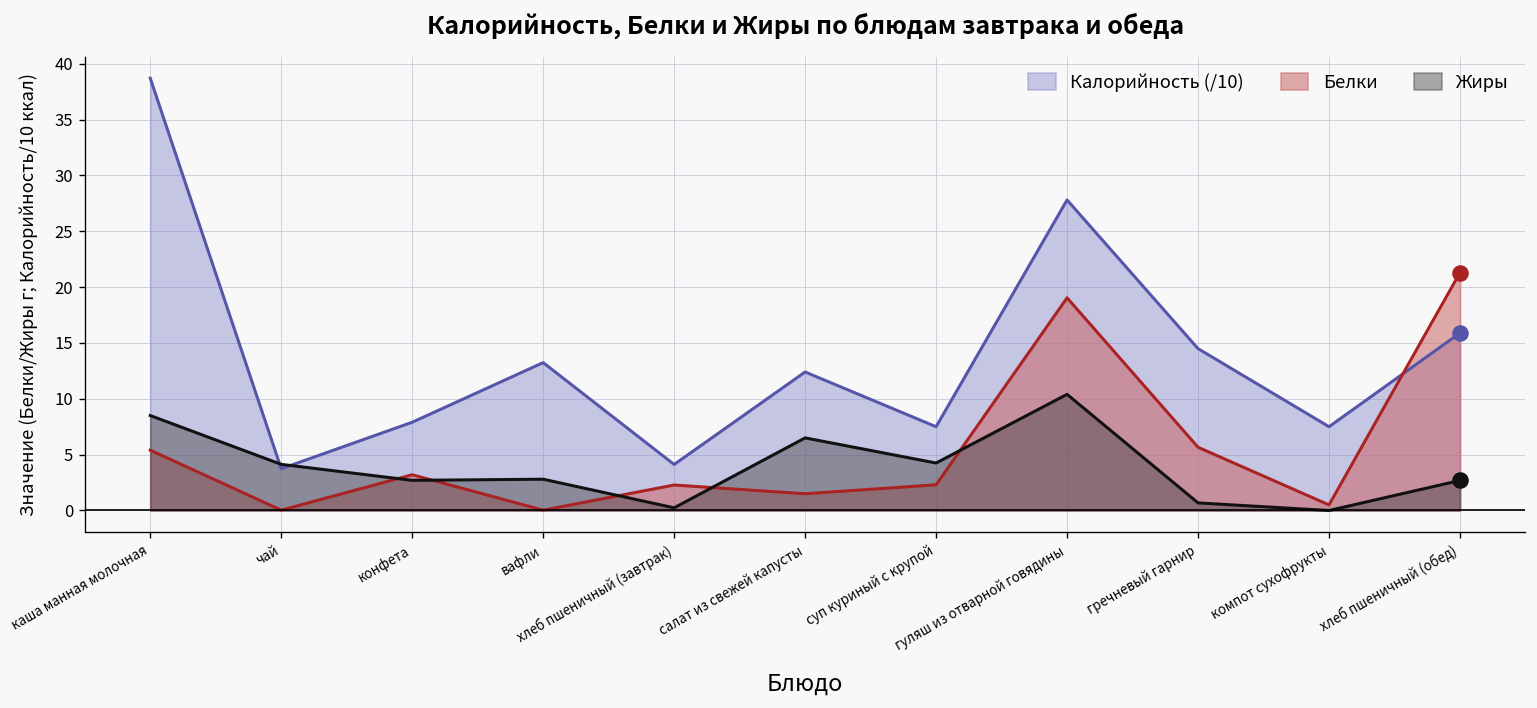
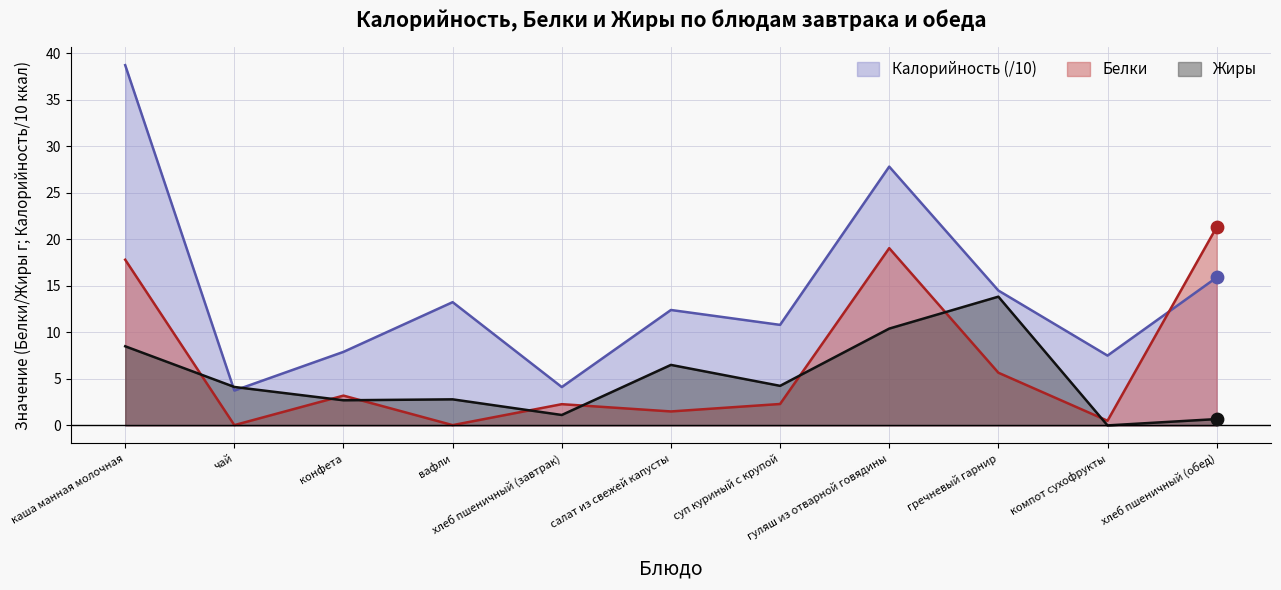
Белки, каша манная молочная: 5 -> 18
Жиры, хлеб пшеничный (завтрак): 0 -> 1
Калорийность (/10), суп куриный с крупой: 8 -> 11
Жиры, гречневый гарнир: 1 -> 14
Жиры, хлеб пшеничный (обед): 3 -> 1
